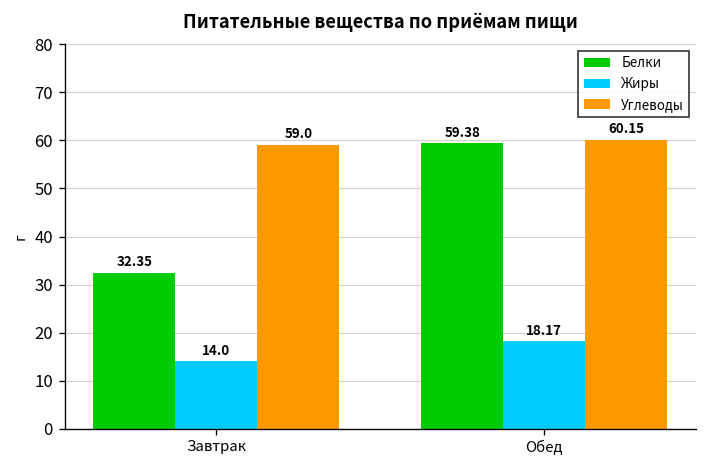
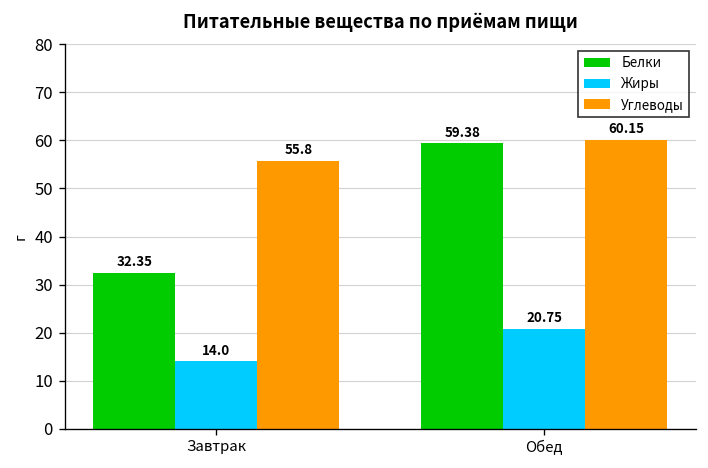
Углеводы, Завтрак: 59.0 -> 55.8
Жиры, Обед: 18.17 -> 20.75
